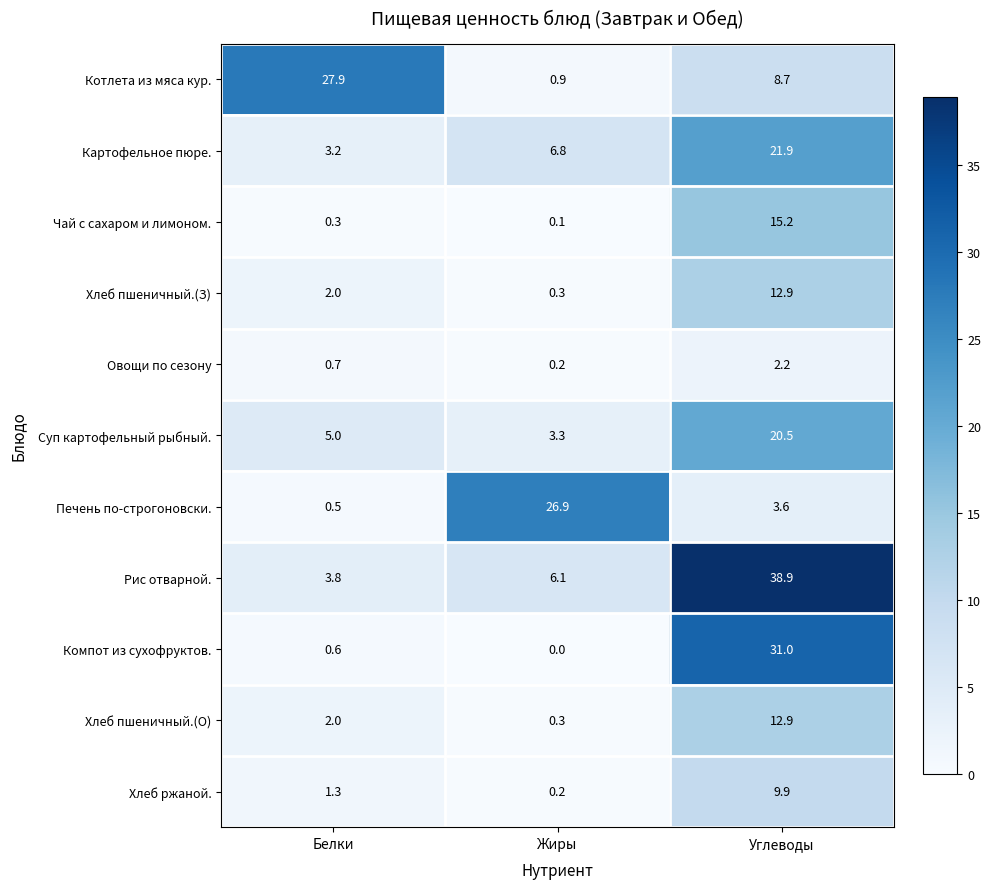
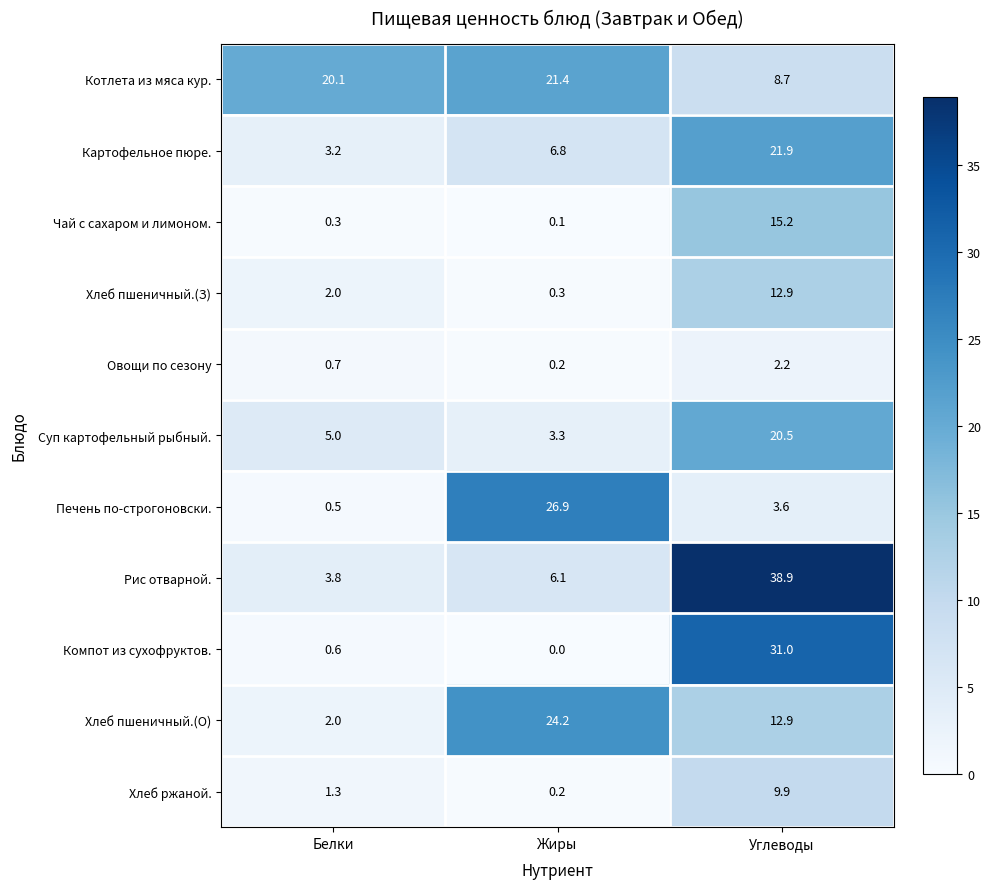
Котлета из мяса кур., Белки: 27.9 -> 20.1
Котлета из мяса кур., Жиры: 0.9 -> 21.4
Хлеб пшеничный.(О), Жиры: 0.3 -> 24.2
